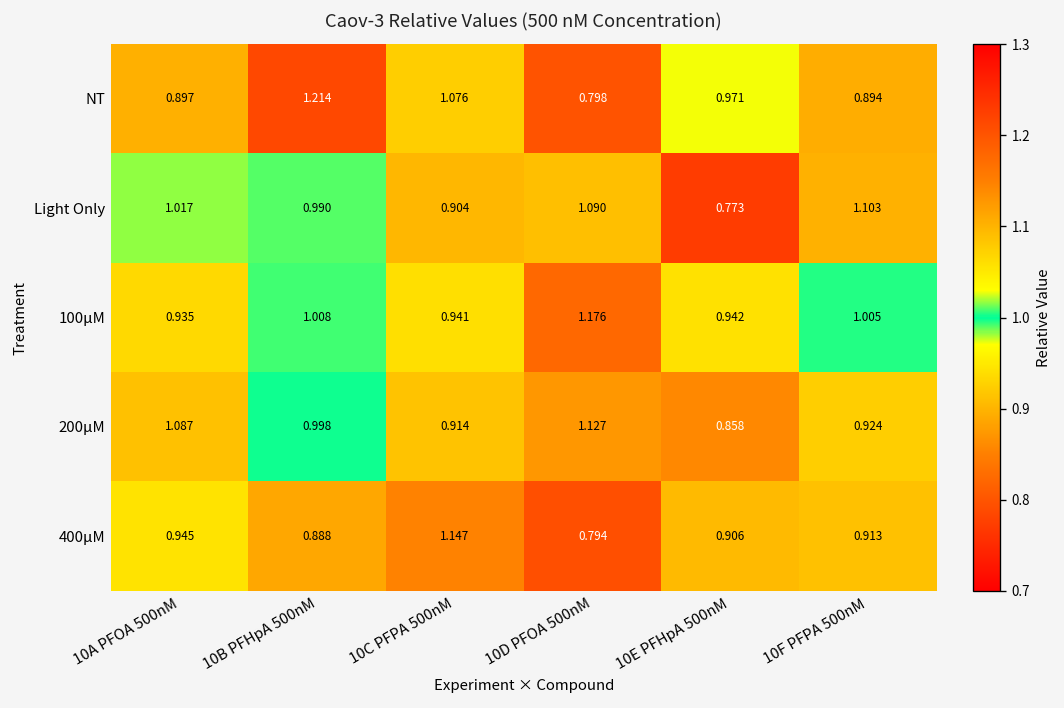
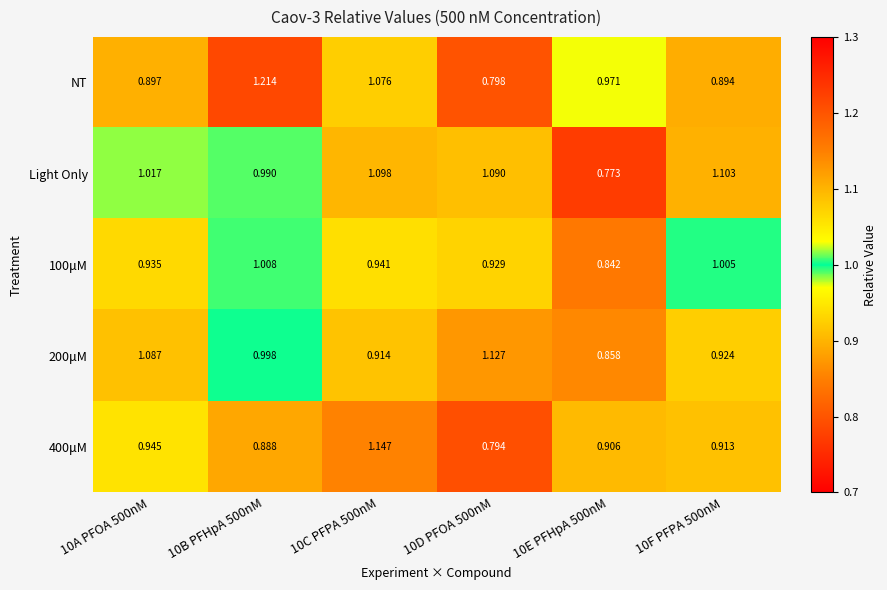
Light Only, 10C PFPA 500nM: 0.904 -> 1.098
100μM, 10D PFOA 500nM: 1.176 -> 0.929
100μM, 10E PFHpA 500nM: 0.942 -> 0.842
